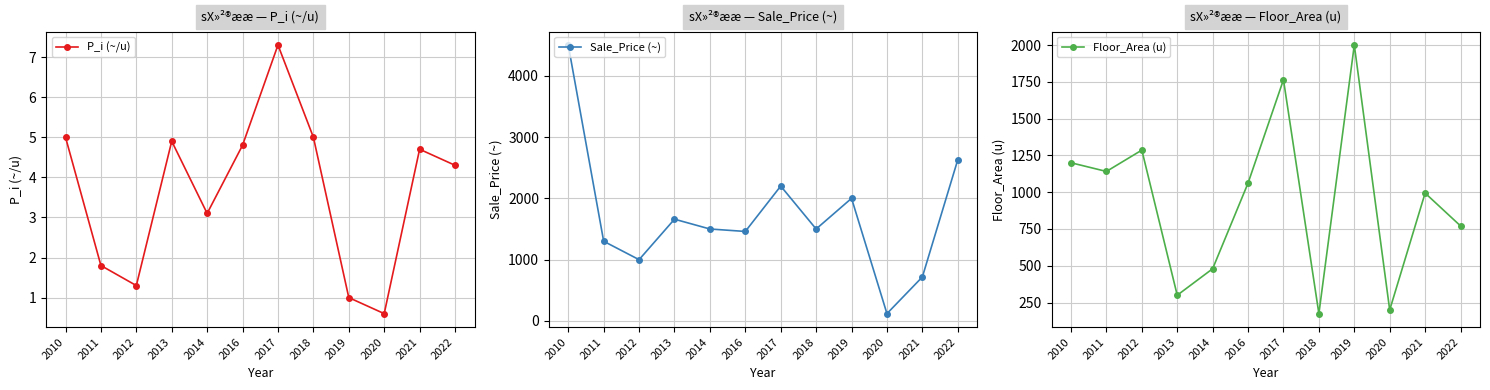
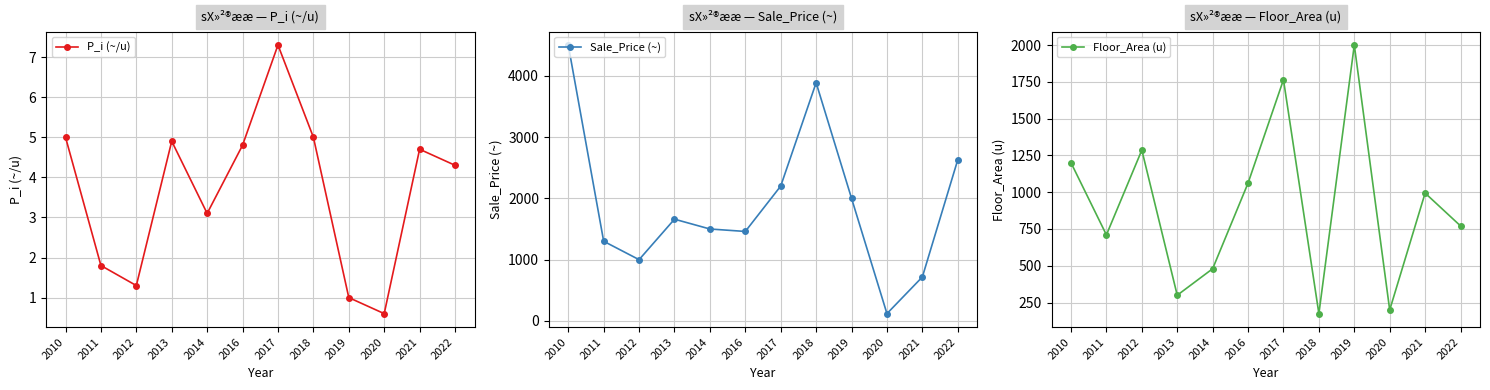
sX»²®ææ — Sale_Price (~), 2018: 1500 -> 3900
sX»²®ææ — Floor_Area (u), 2011: 1140 -> 710
